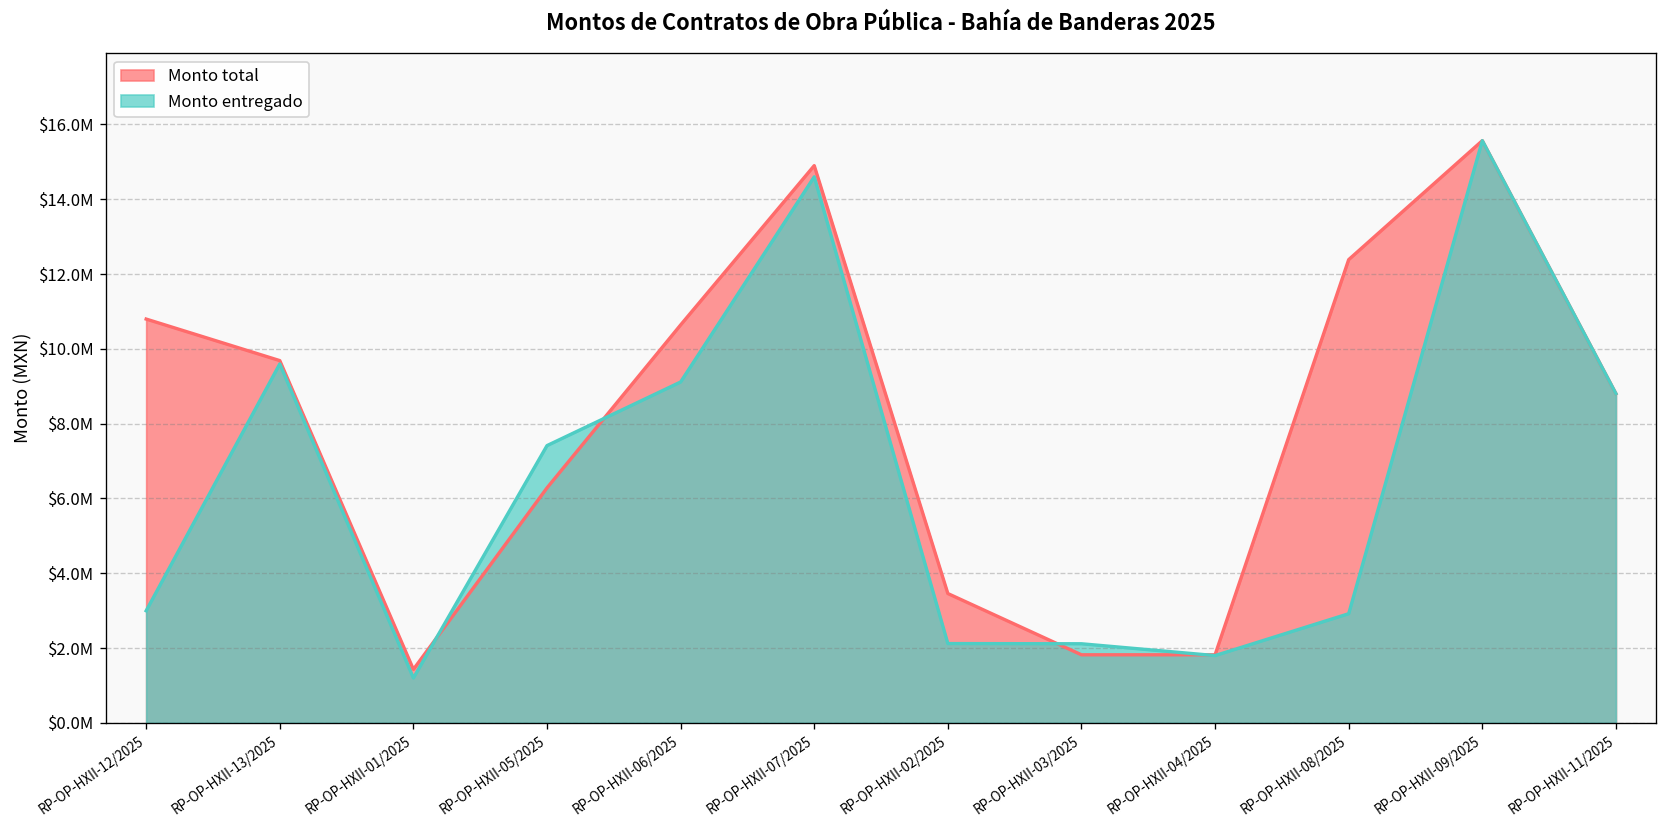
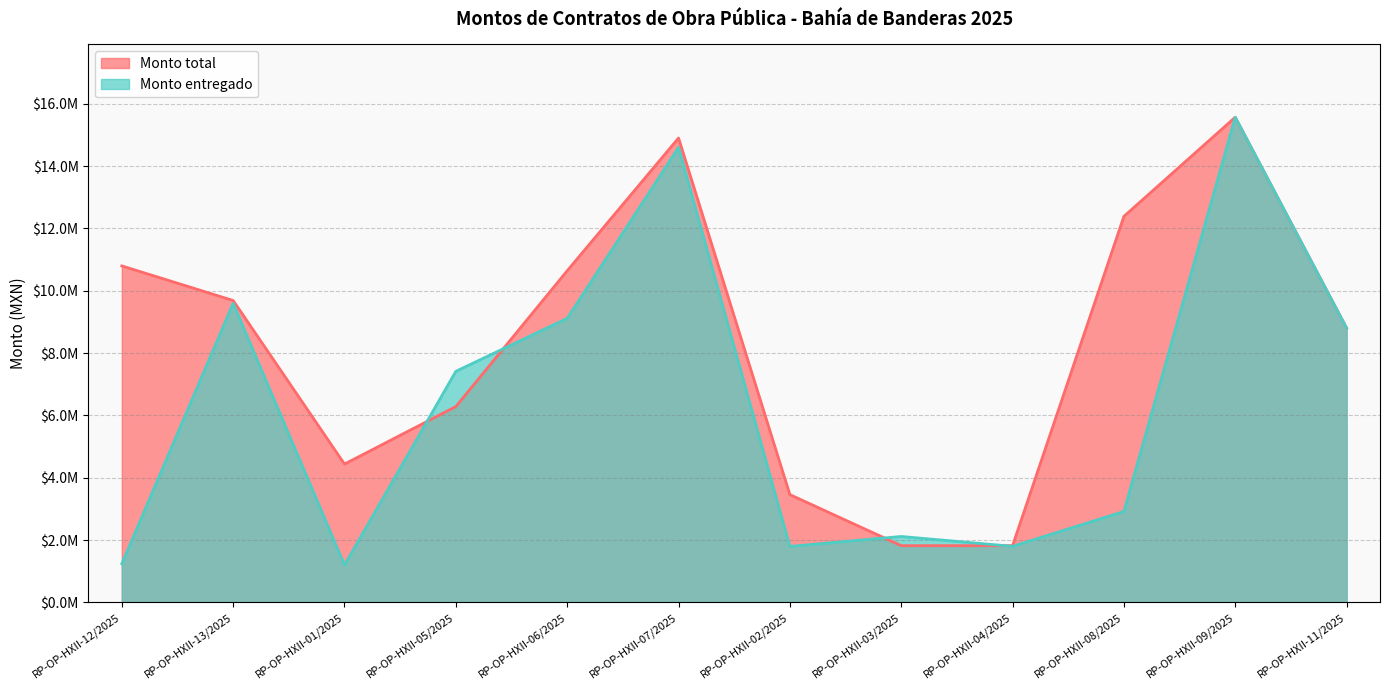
Monto entregado, RP-OP-HXII-12/2025: $3000000 -> $1200000
Monto total, RP-OP-HXII-01/2025: $1400000 -> $4400000
Monto entregado, RP-OP-HXII-02/2025: $2100000 -> $1800000
